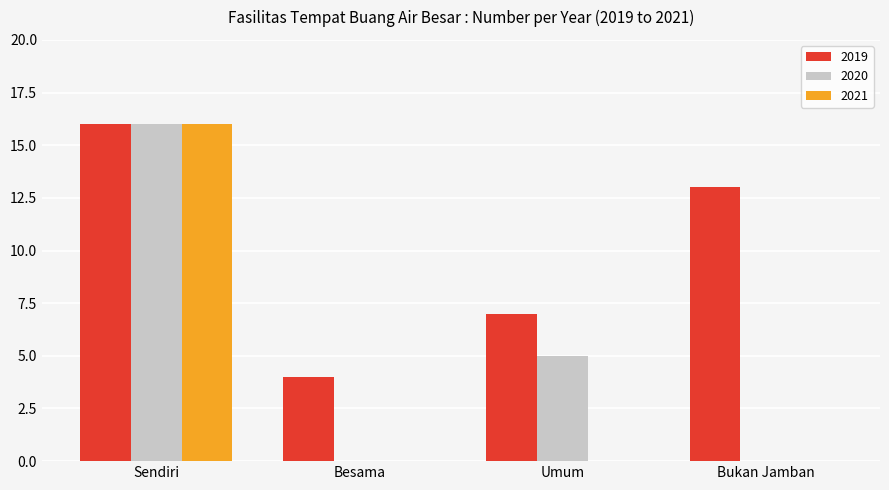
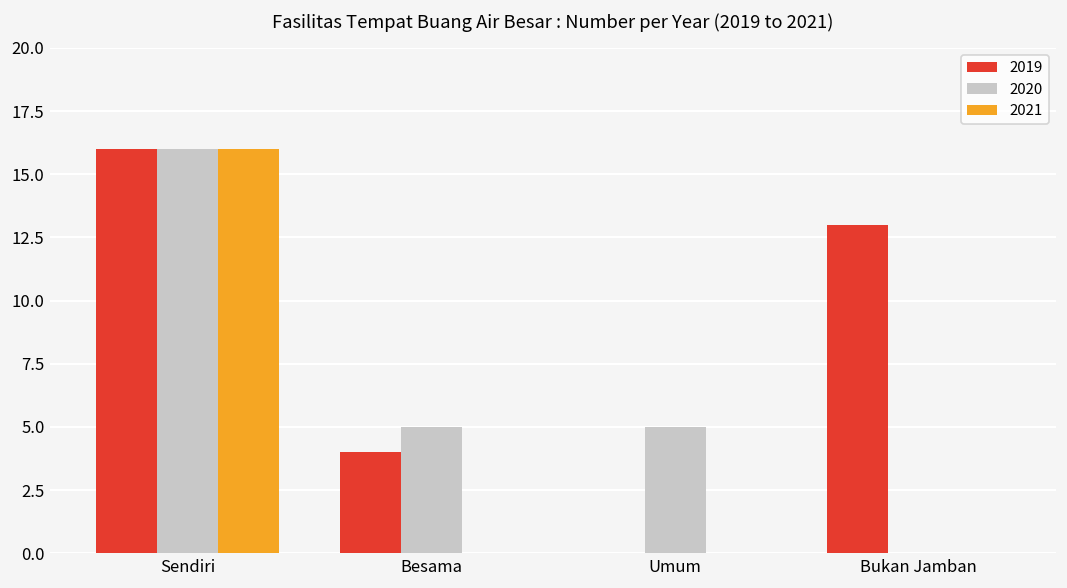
2020, Besama: 0 -> 5
2019, Umum: 7 -> 0
